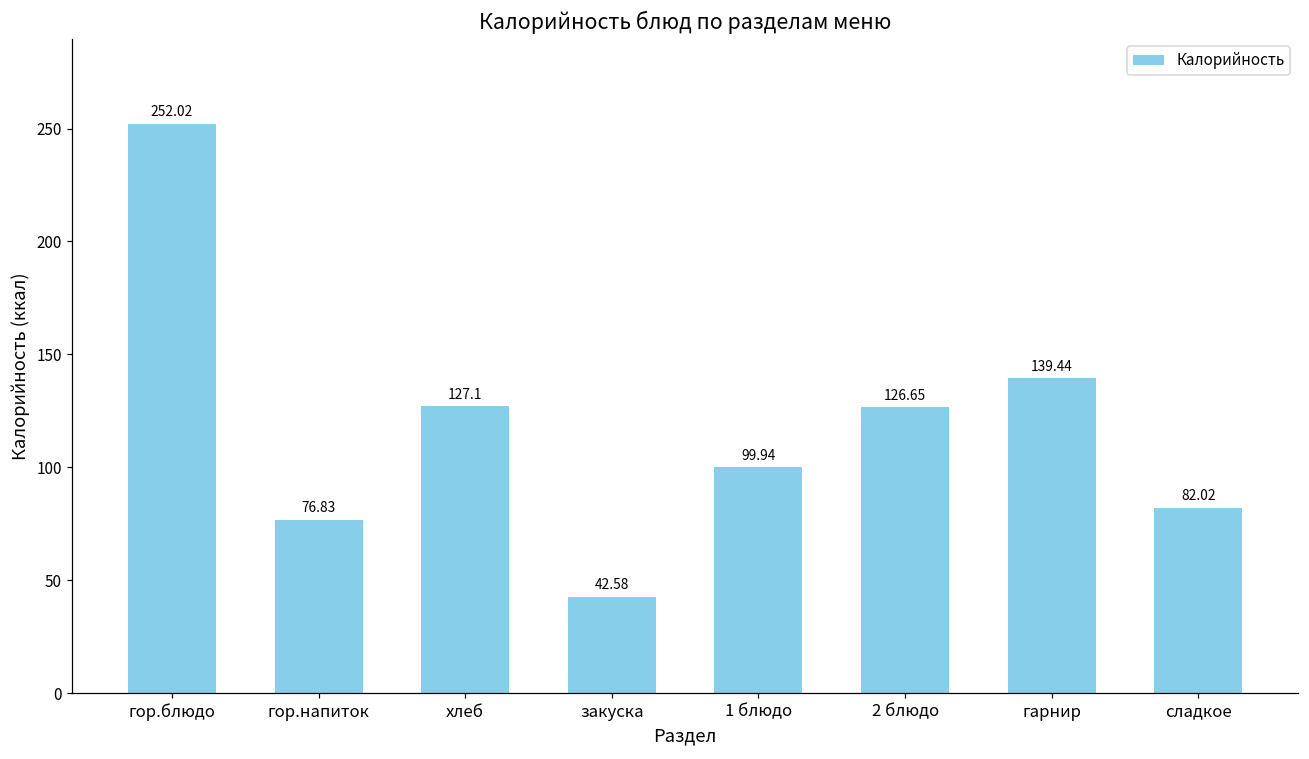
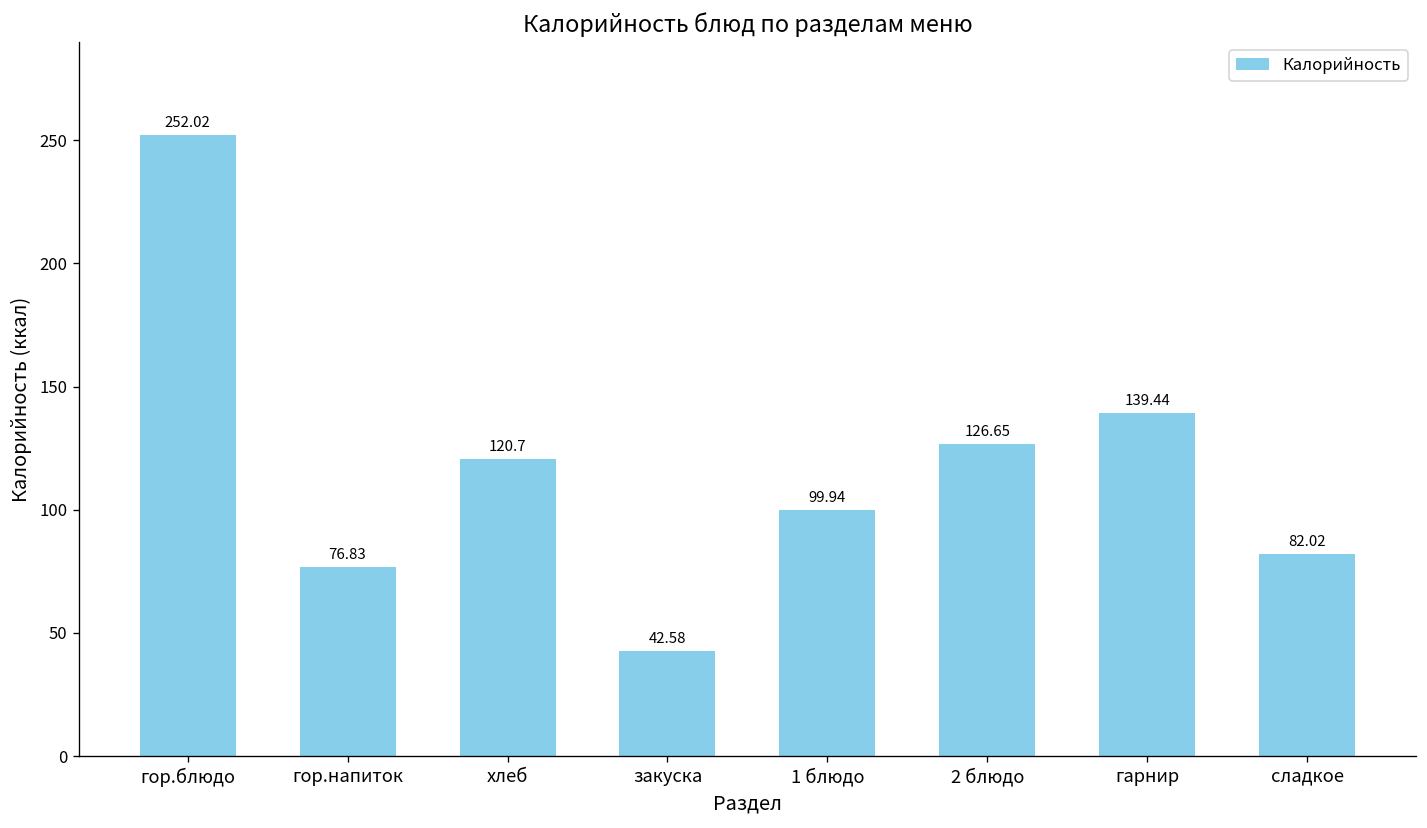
хлеб: 127.1 -> 120.7
